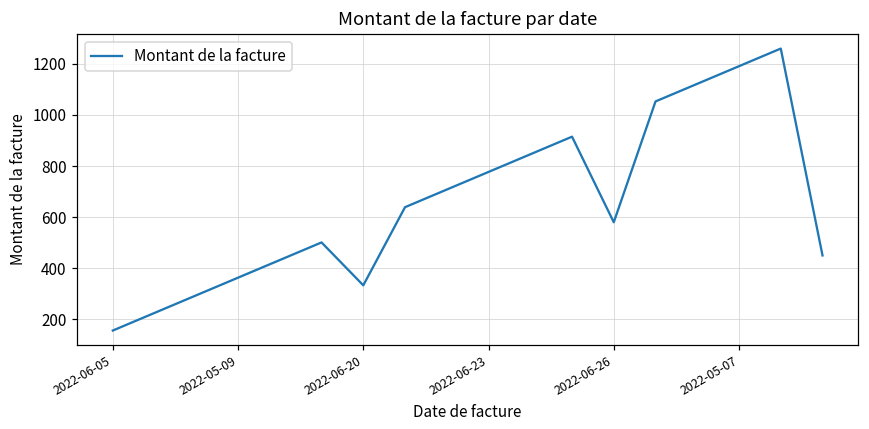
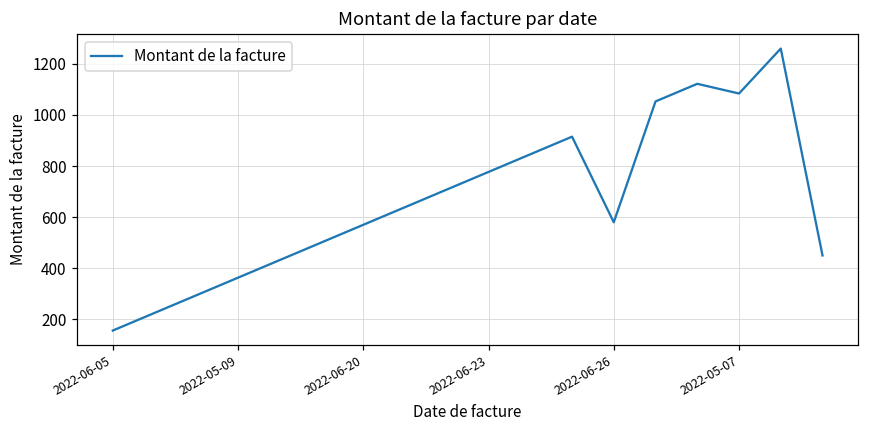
2022-06-20: 330 -> 570
2022-05-07: 1190 -> 1080
